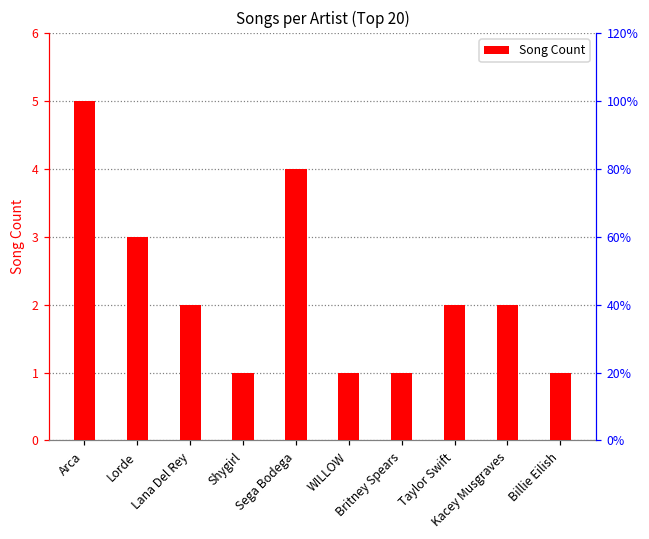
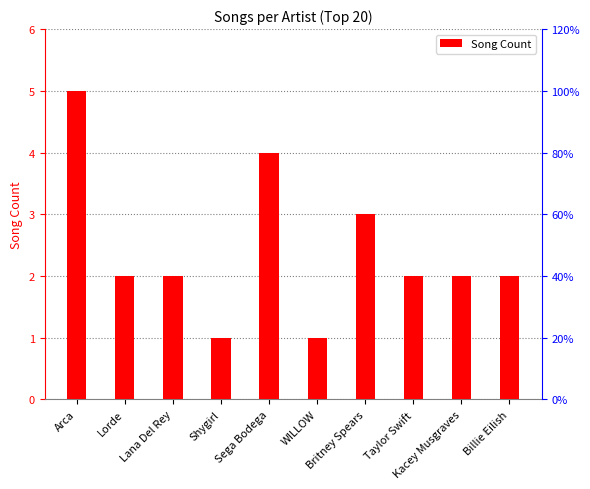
Lorde: 3 -> 2
Britney Spears: 1 -> 3
Billie Eilish: 1 -> 2
